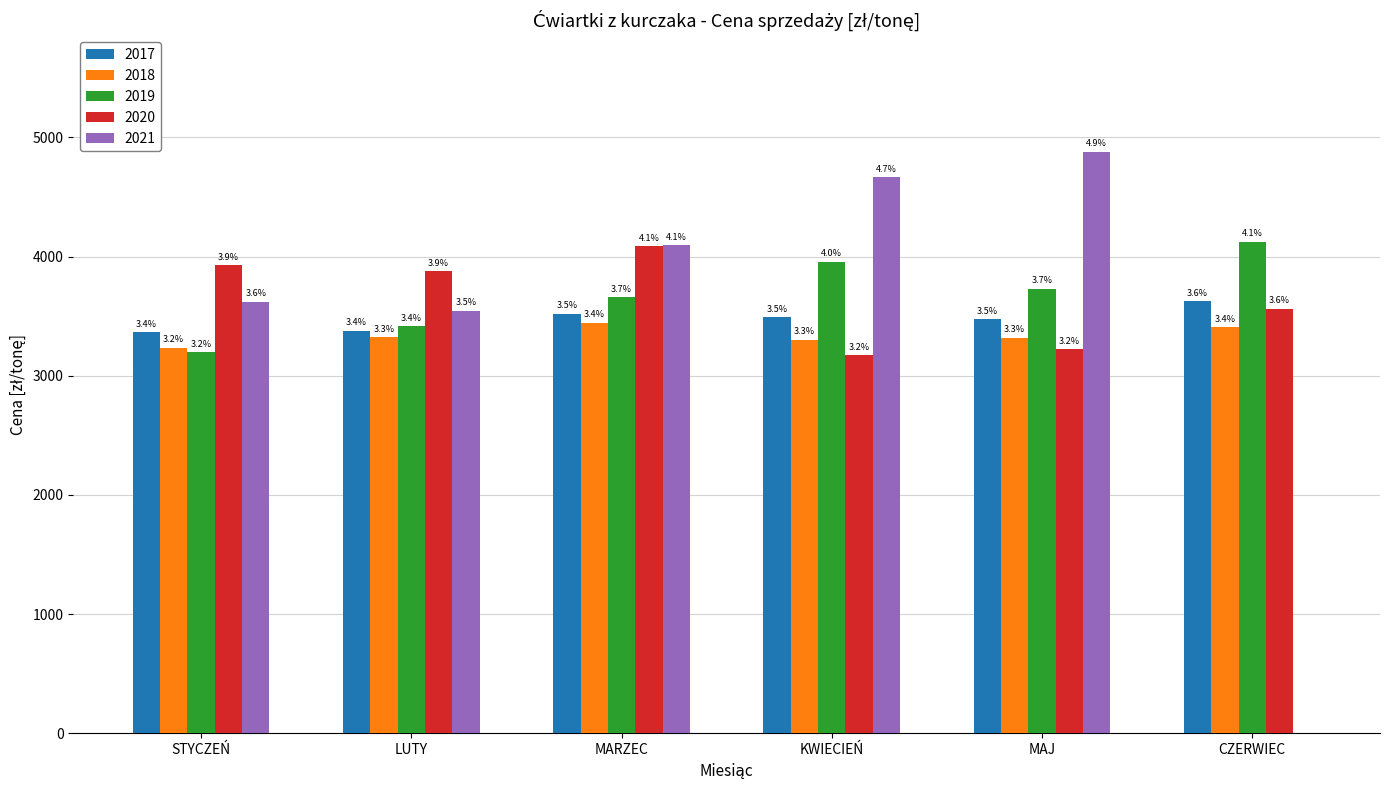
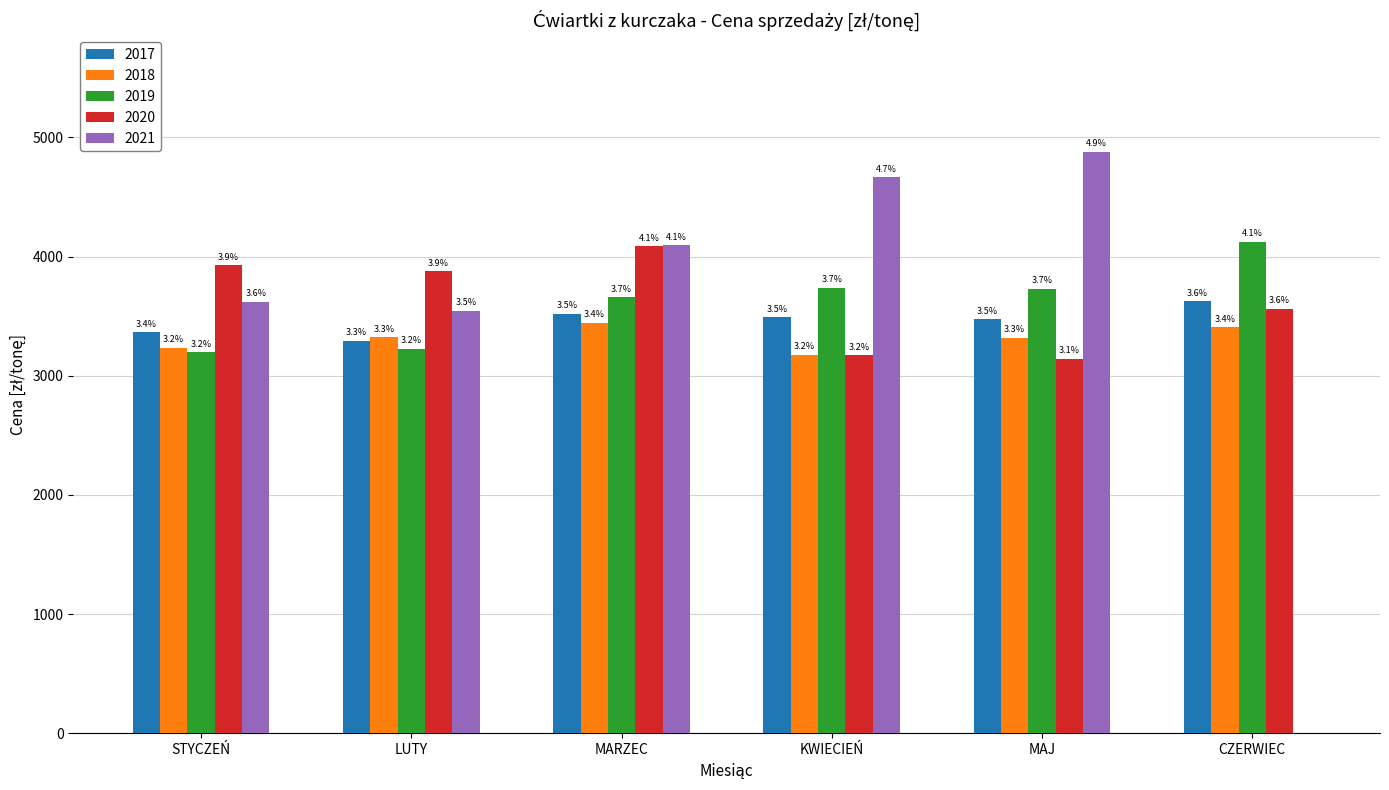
2017, LUTY: 3.4% -> 3.3%
2019, LUTY: 3.4% -> 3.2%
2018, KWIECIEŃ: 3.3% -> 3.2%
2019, KWIECIEŃ: 4.0% -> 3.7%
2020, MAJ: 3.2% -> 3.1%
